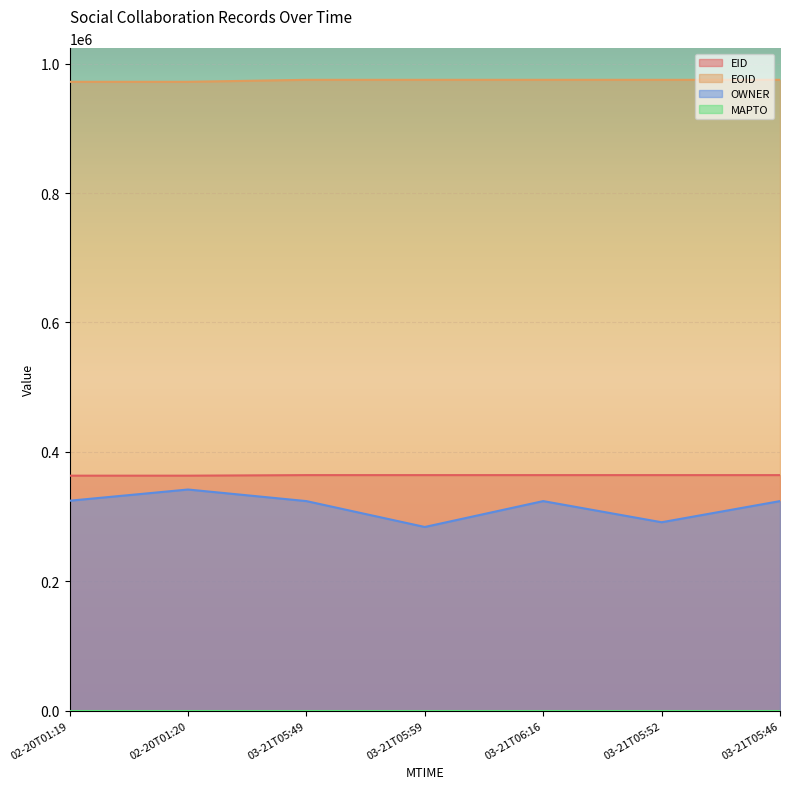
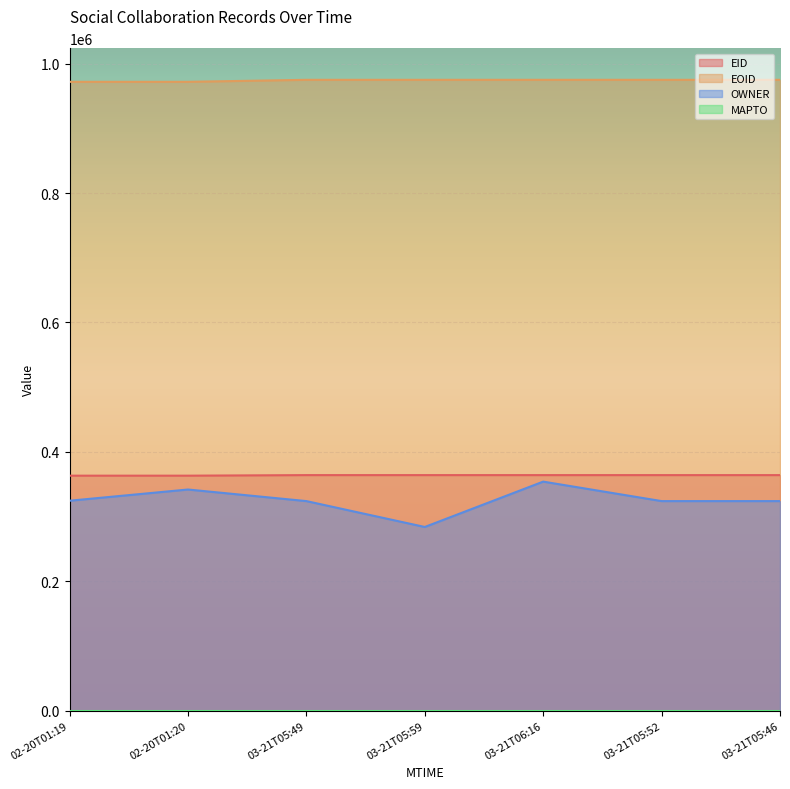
OWNER, 03-21T06:16: 320000 -> 350000
OWNER, 03-21T05:52: 290000 -> 320000
